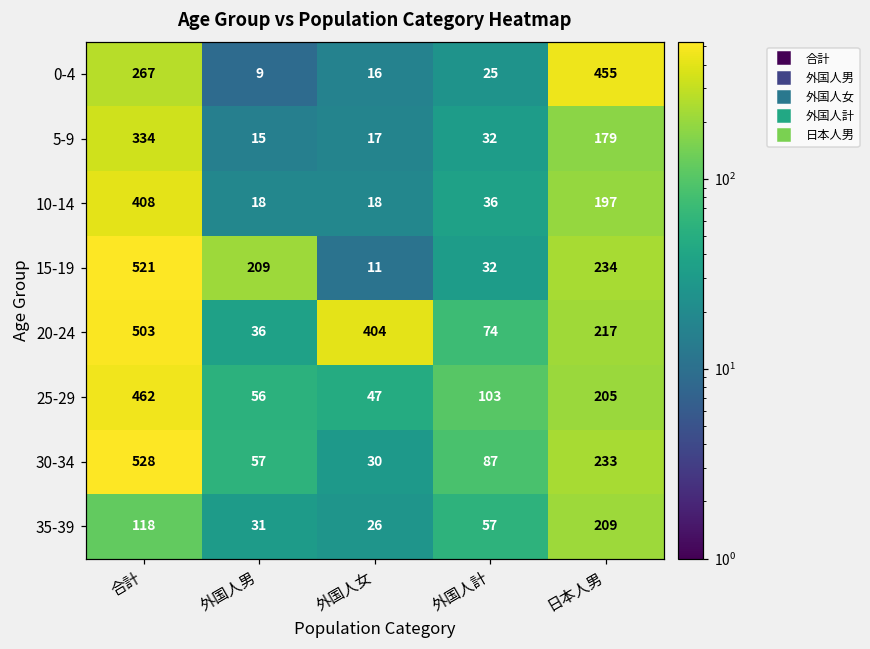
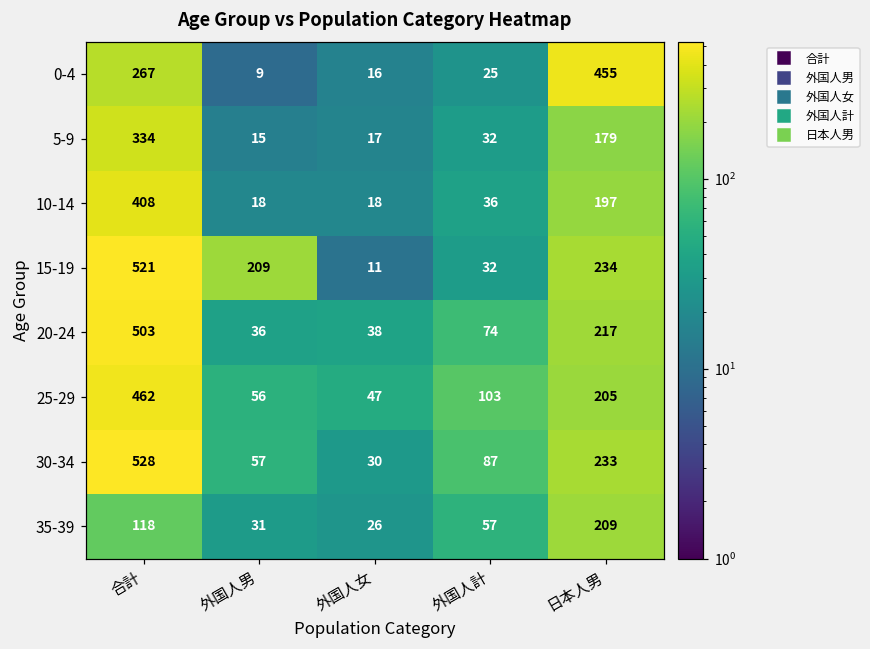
20-24, 外国人女: 404 -> 38
